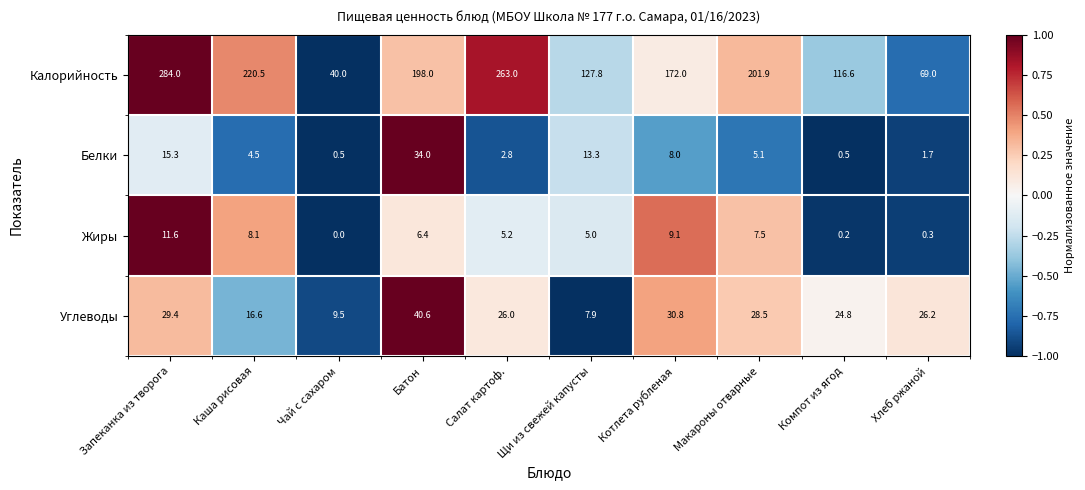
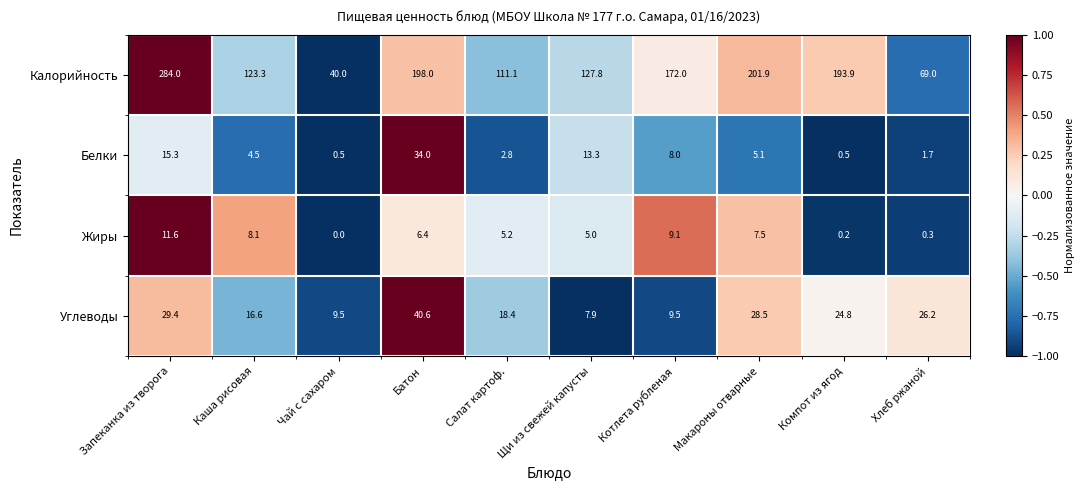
Калорийность, Каша рисовая: 220.5 -> 123.3
Калорийность, Салат картоф.: 263.0 -> 111.1
Калорийность, Компот из ягод: 116.6 -> 193.9
Углеводы, Салат картоф.: 26.0 -> 18.4
Углеводы, Котлета рубленая: 30.8 -> 9.5
